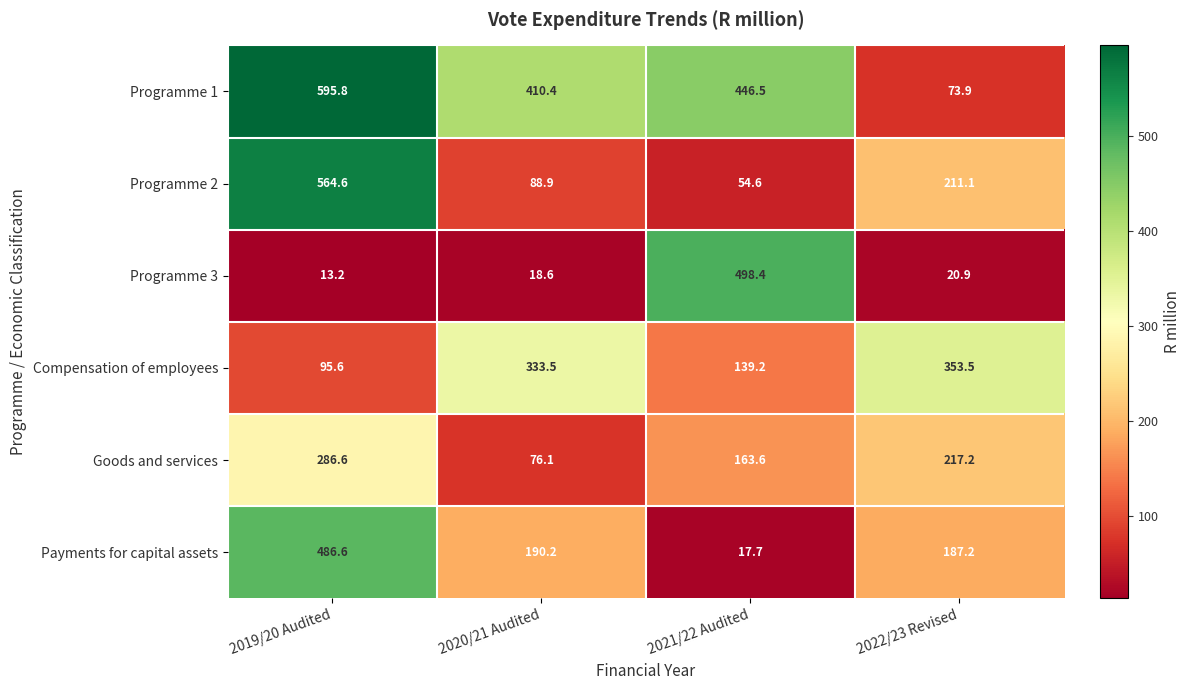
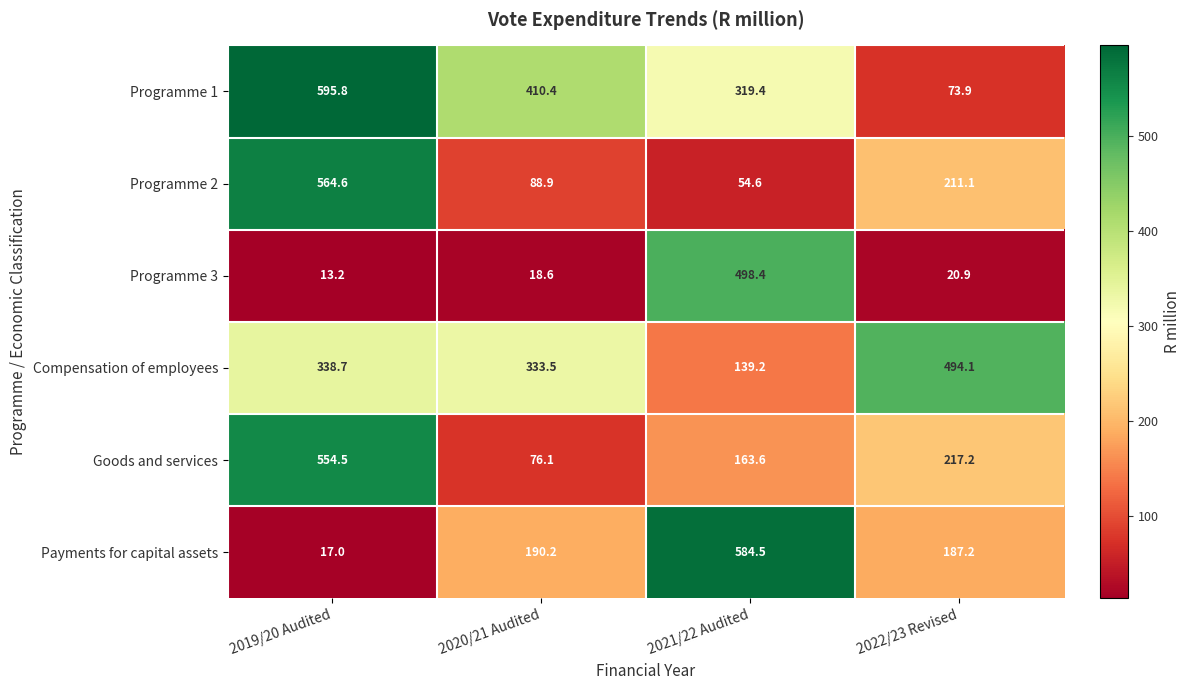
Programme 1, 2021/22 Audited: 446.5 -> 319.4
Compensation of employees, 2019/20 Audited: 95.6 -> 338.7
Compensation of employees, 2022/23 Revised: 353.5 -> 494.1
Goods and services, 2019/20 Audited: 286.6 -> 554.5
Payments for capital assets, 2019/20 Audited: 486.6 -> 17.0
Payments for capital assets, 2021/22 Audited: 17.7 -> 584.5
